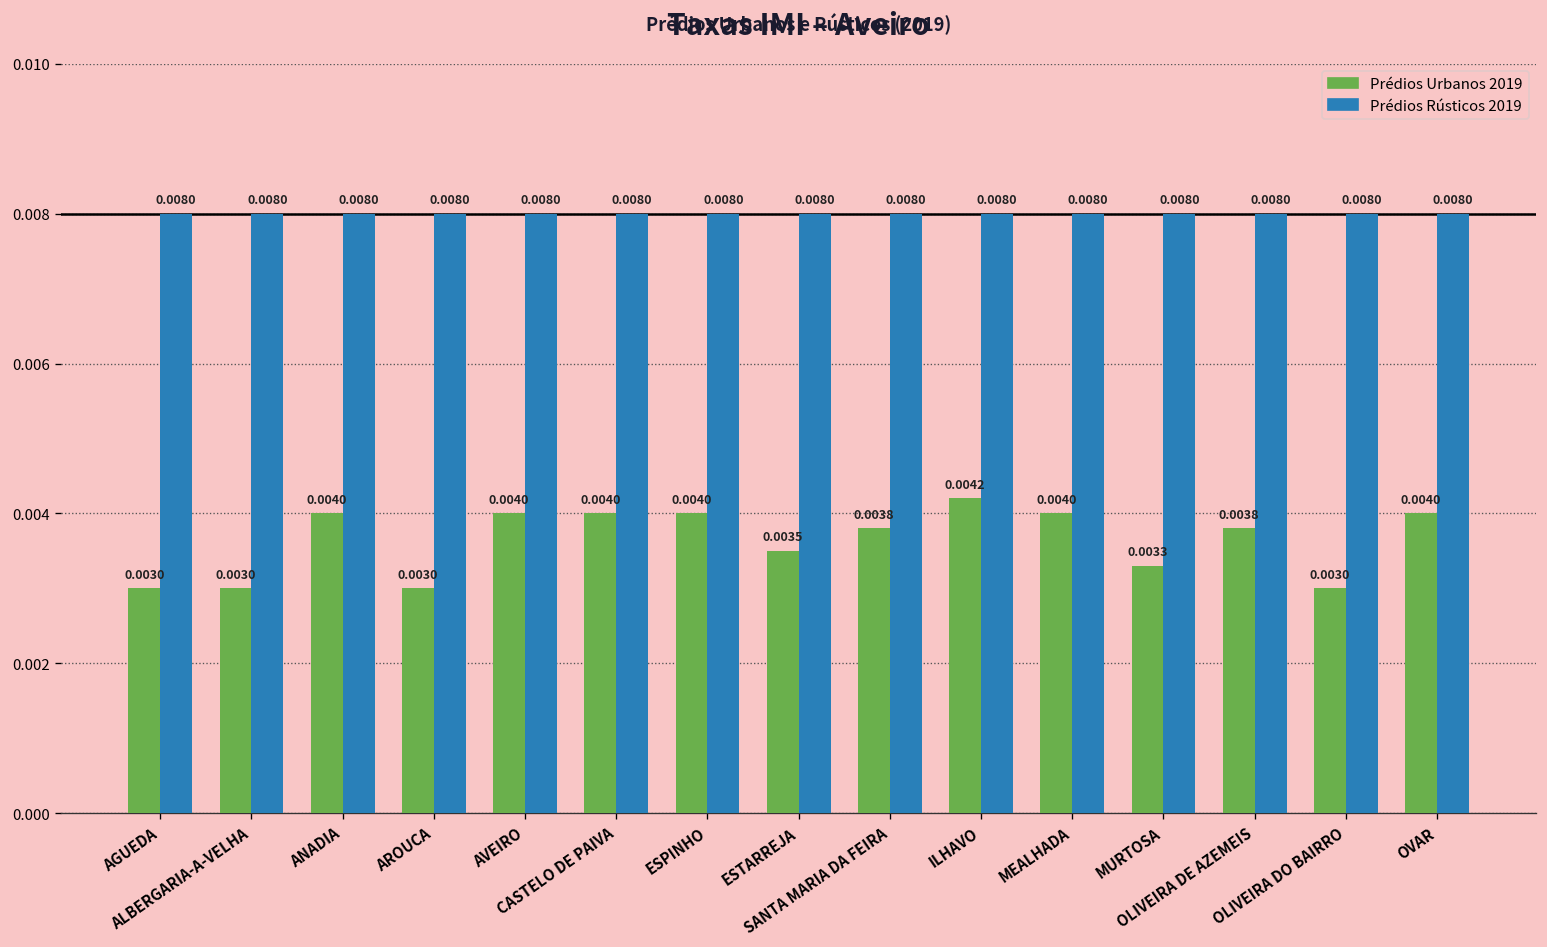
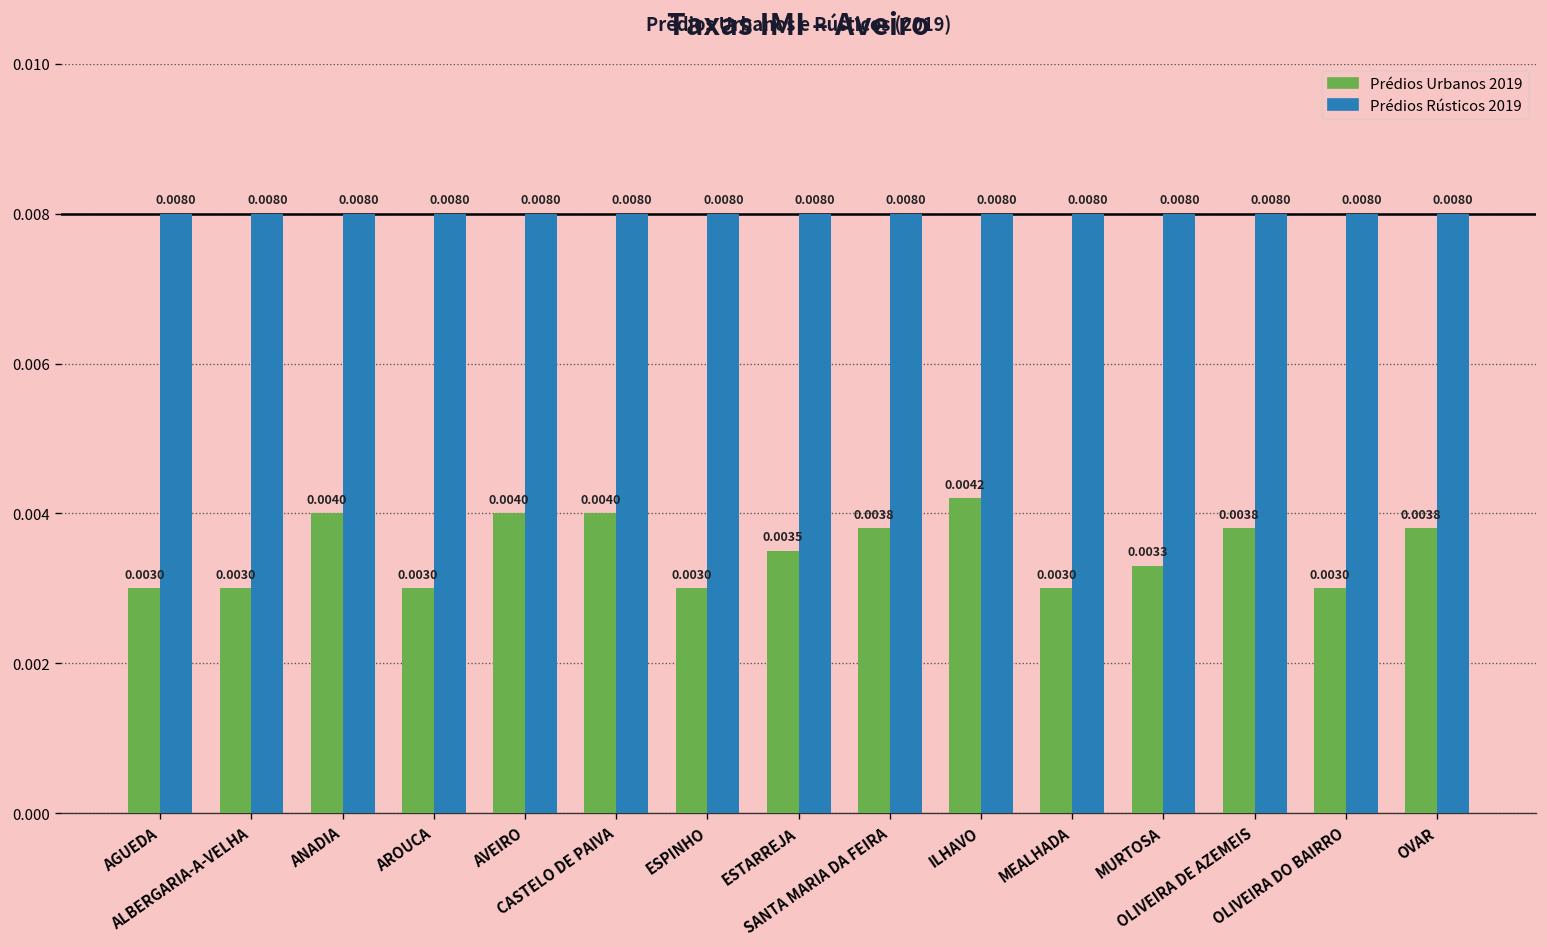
Prédios Urbanos 2019, ESPINHO: 0.0040 -> 0.0030
Prédios Urbanos 2019, MEALHADA: 0.0040 -> 0.0030
Prédios Urbanos 2019, OVAR: 0.0040 -> 0.0038
